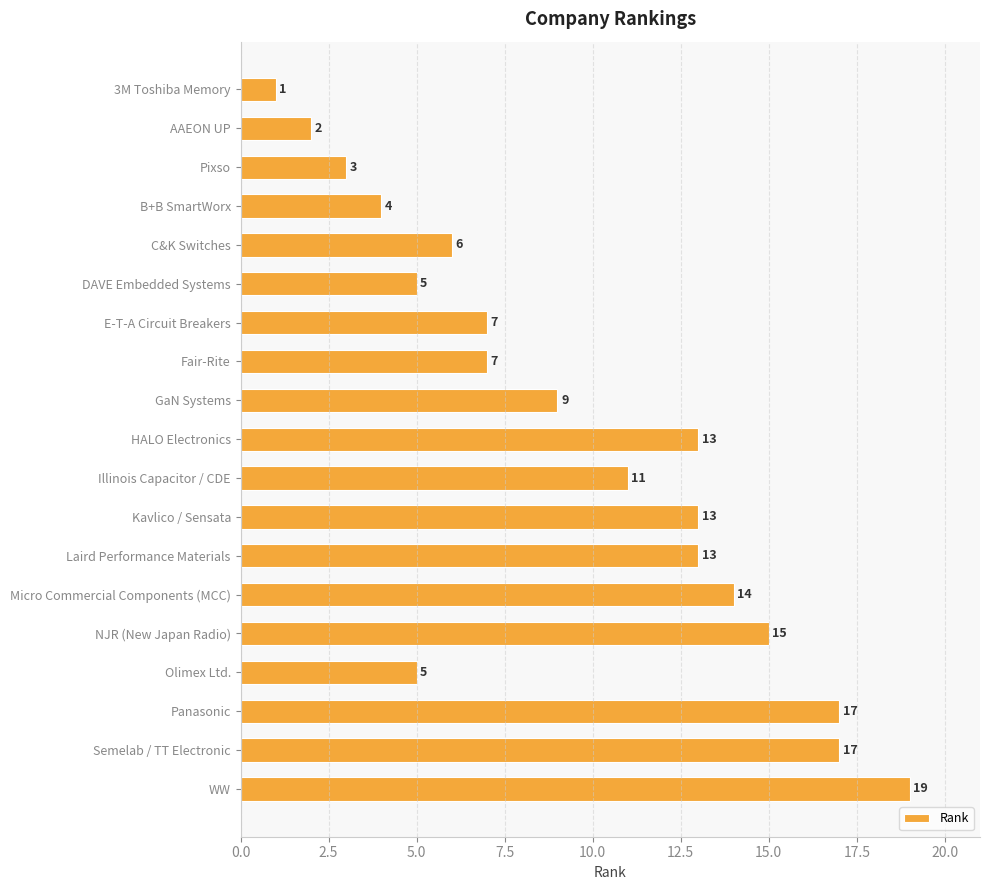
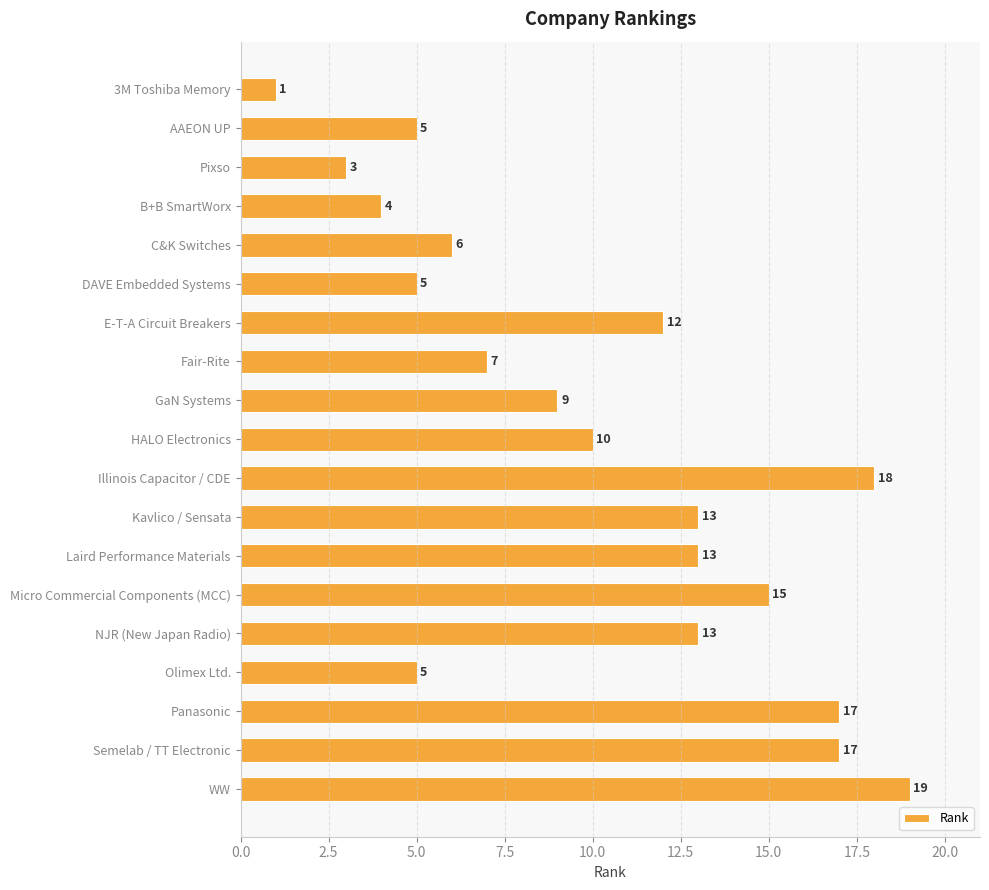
AAEON UP: 2 -> 5
E-T-A Circuit Breakers: 7 -> 12
HALO Electronics: 13 -> 10
Illinois Capacitor / CDE: 11 -> 18
Micro Commercial Components (MCC): 14 -> 15
NJR (New Japan Radio): 15 -> 13
